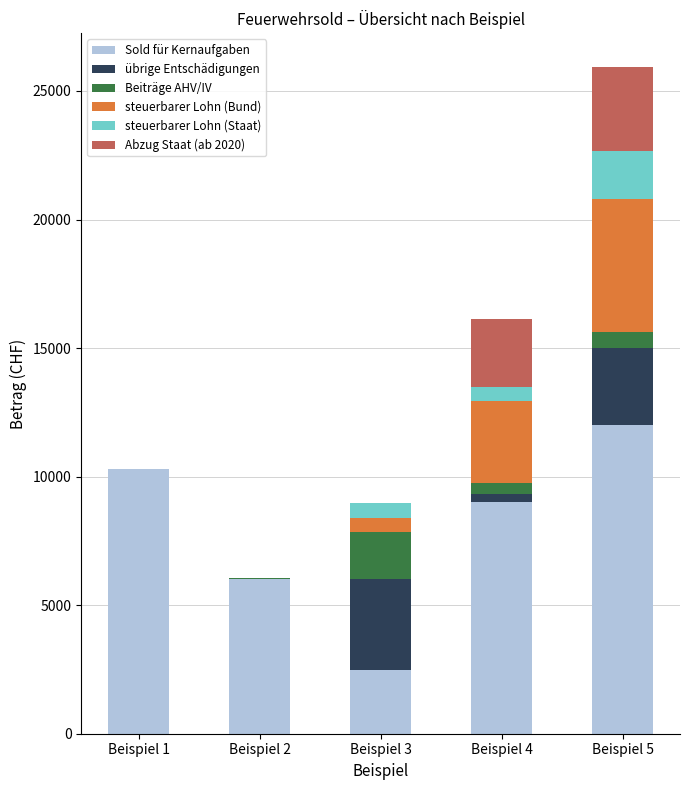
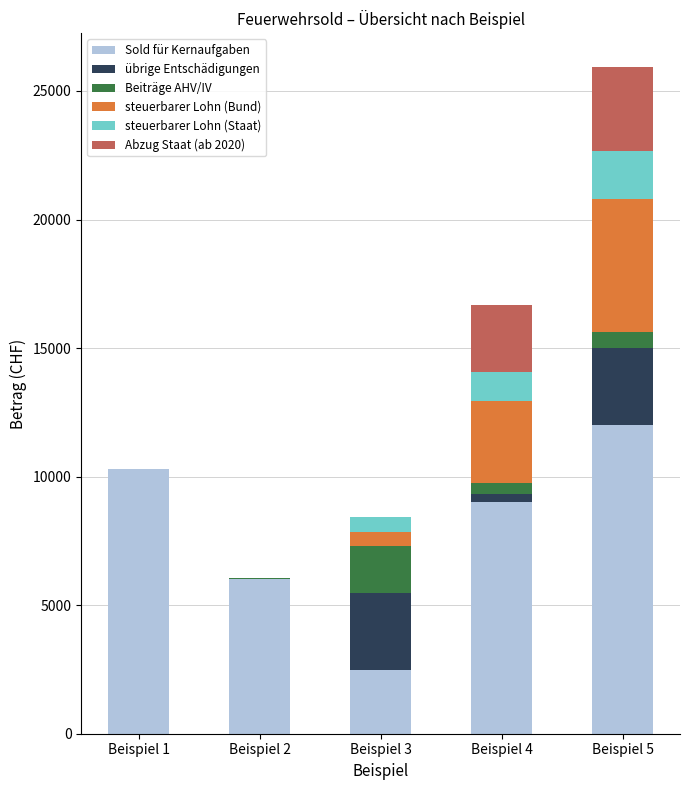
übrige Entschädigungen, Beispiel 3: 3500 -> 3000
steuerbarer Lohn (Staat), Beispiel 4: 600 -> 1100
